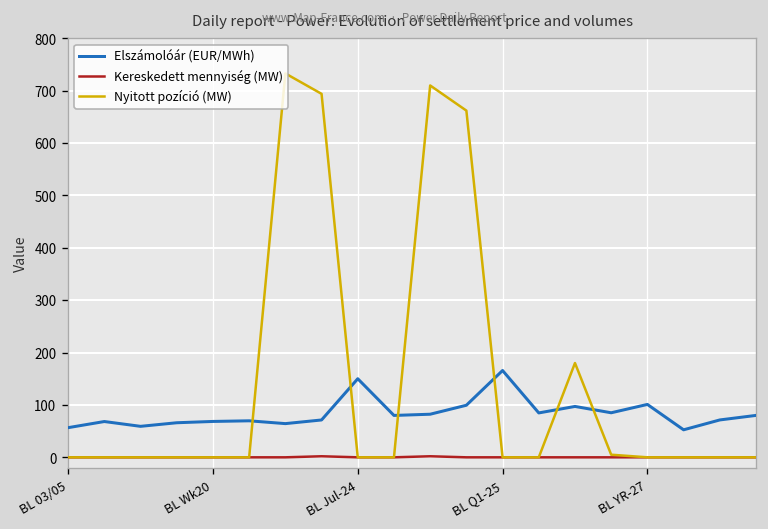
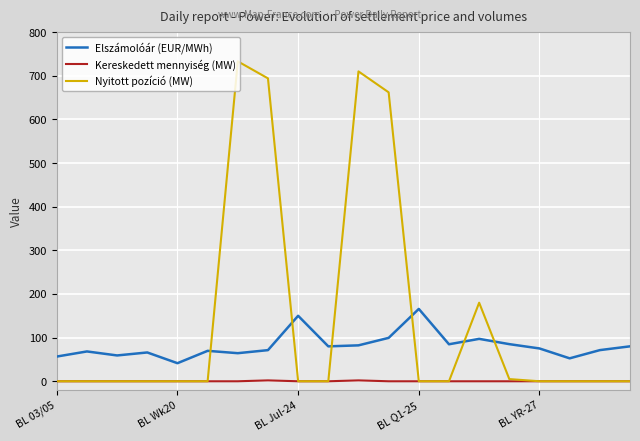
Elszámolóár (EUR/MWh), BL Wk20: 70 -> 40
Elszámolóár (EUR/MWh), BL YR-27: 100 -> 80
